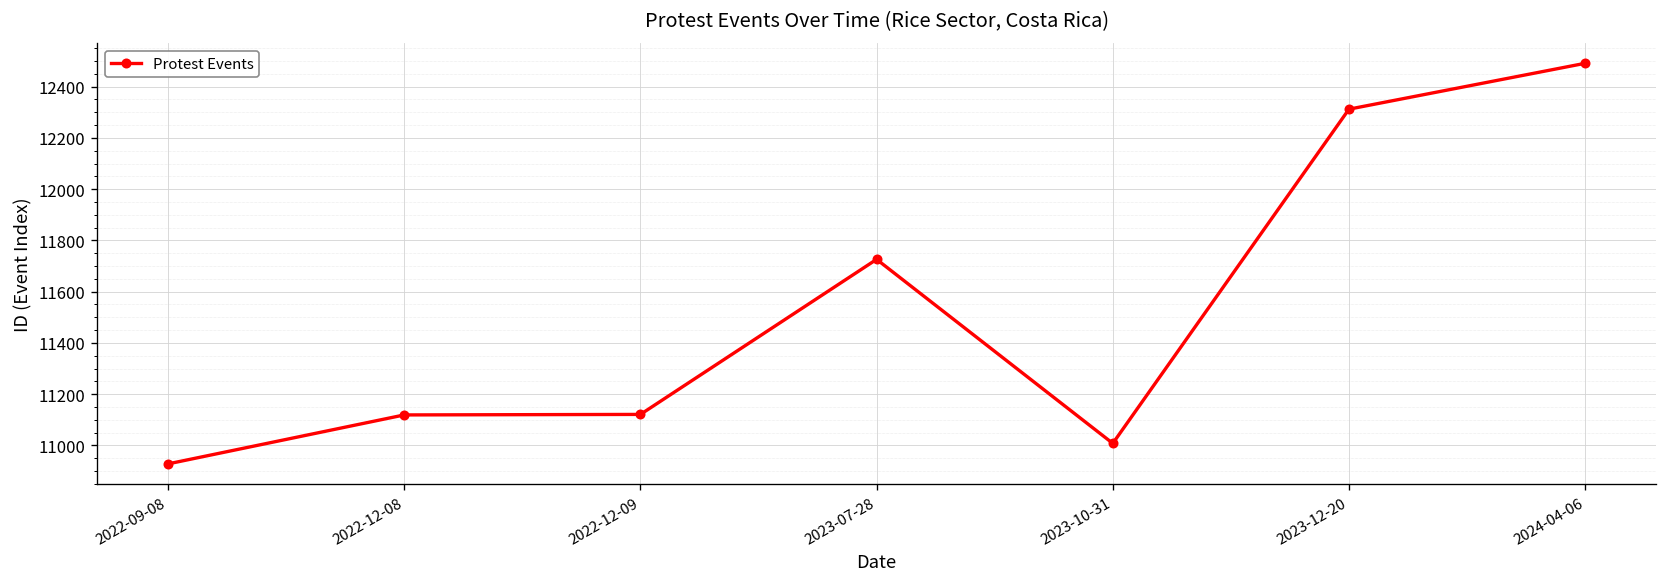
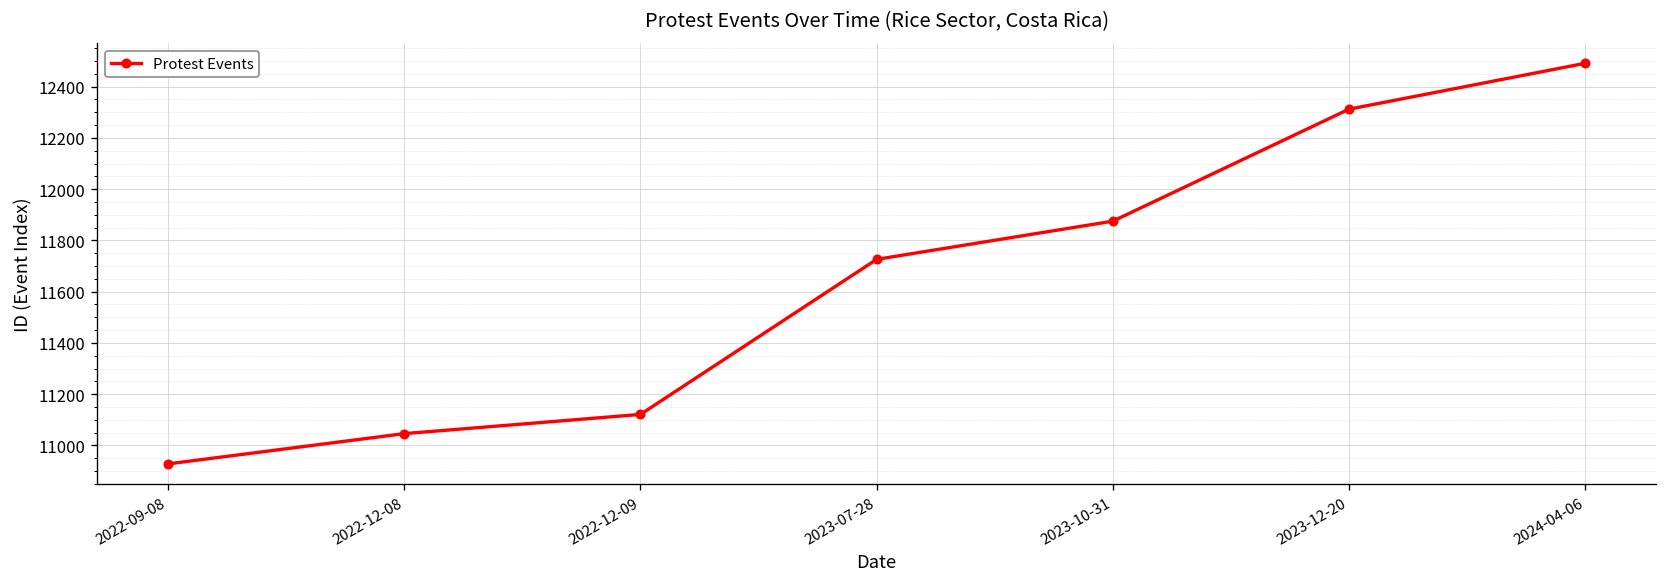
2022-12-08: 11120 -> 11050
2023-10-31: 11010 -> 11880
